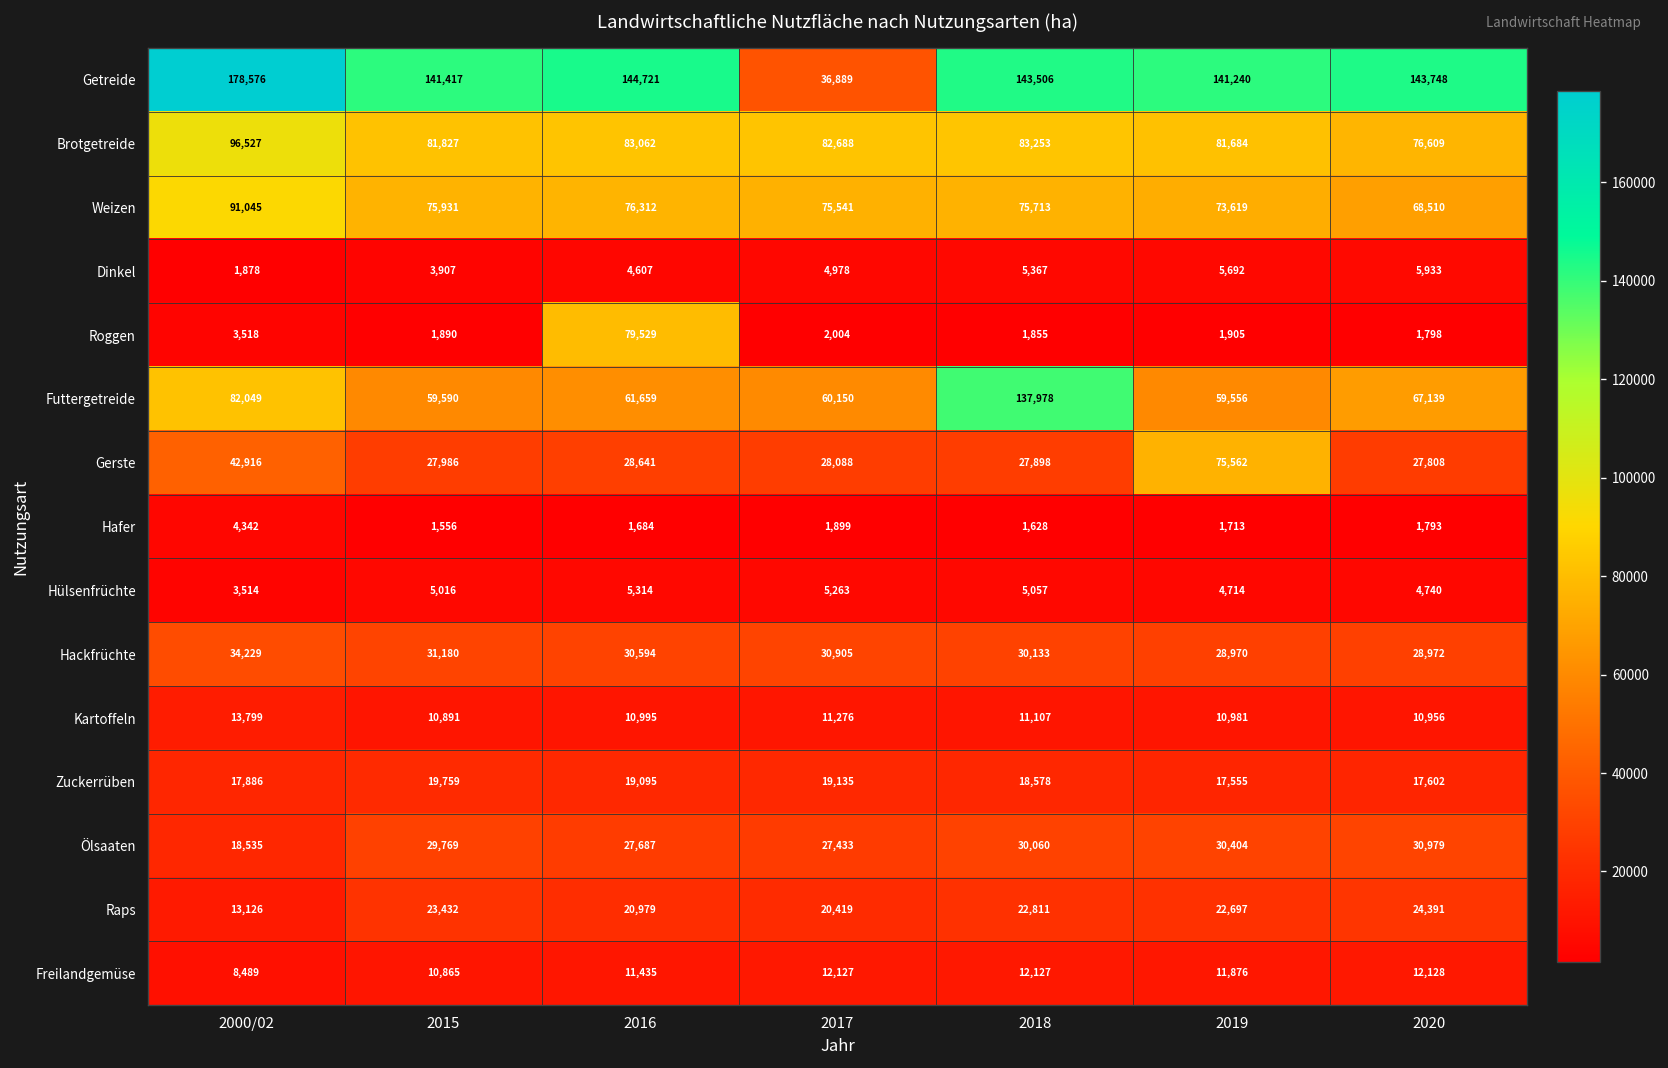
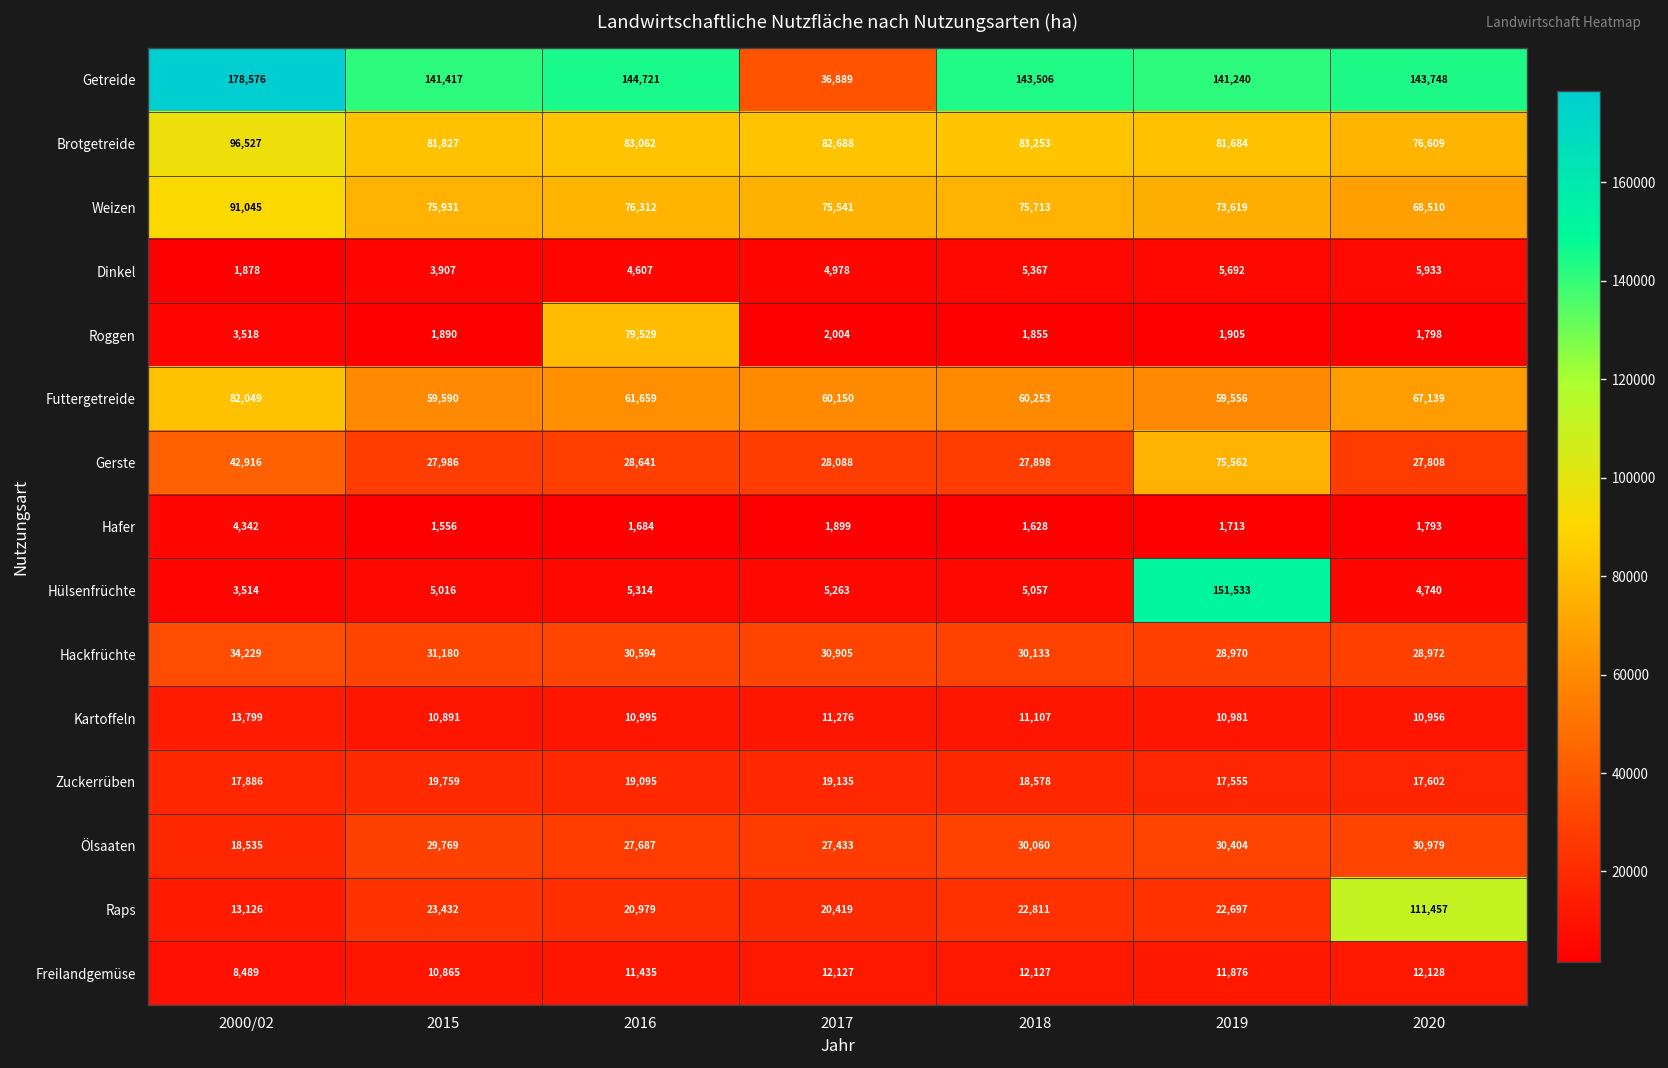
Futtergetreide, 2018: 137,978 -> 60,253
Hülsenfrüchte, 2019: 4,714 -> 151,533
Raps, 2020: 24,391 -> 111,457
